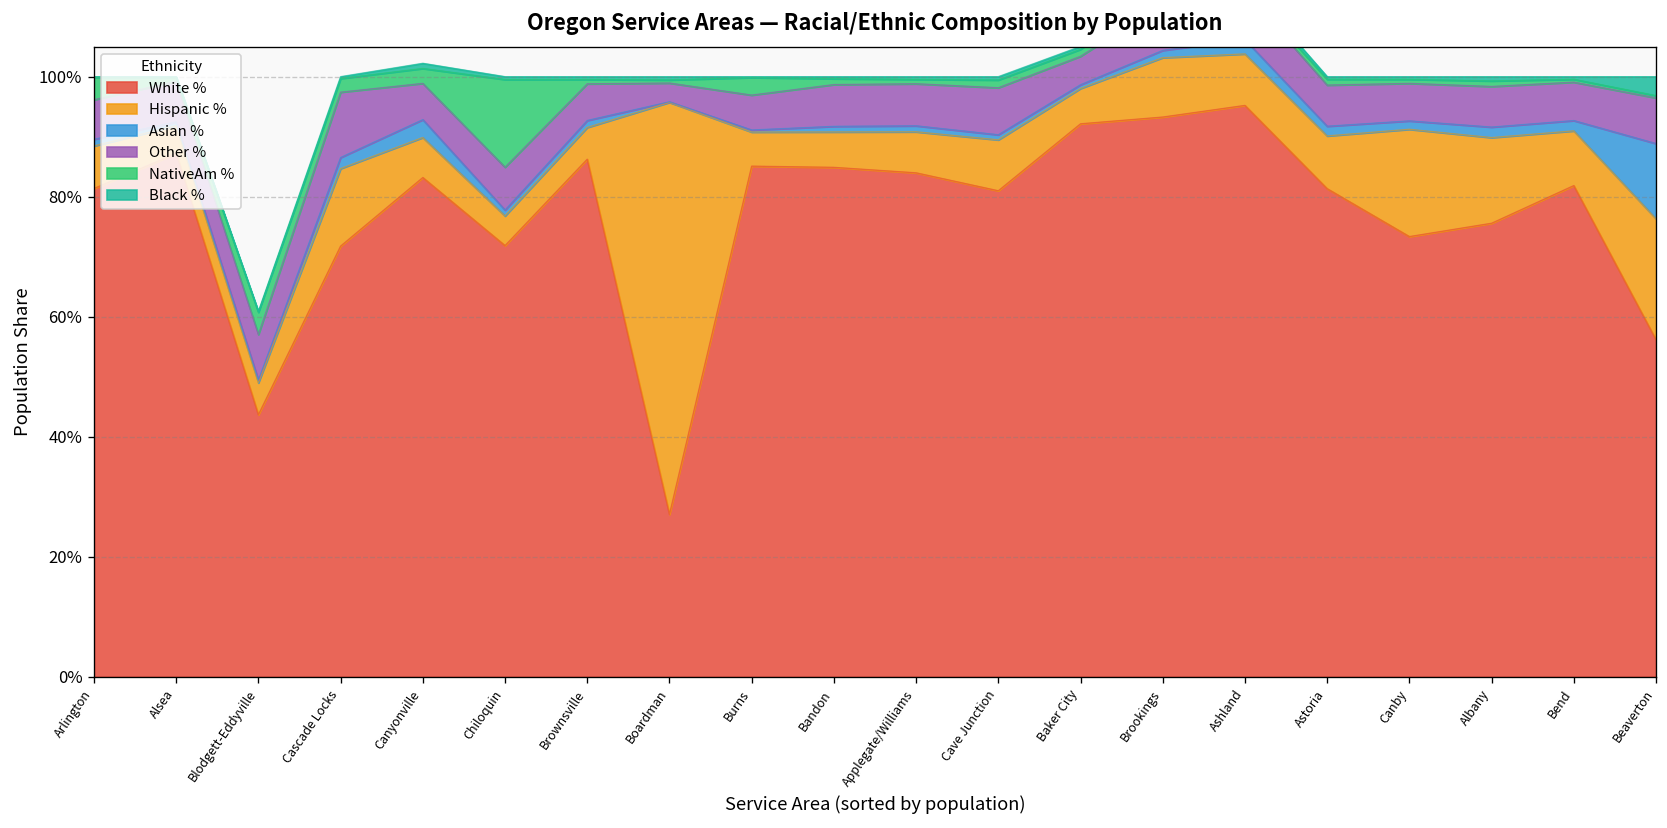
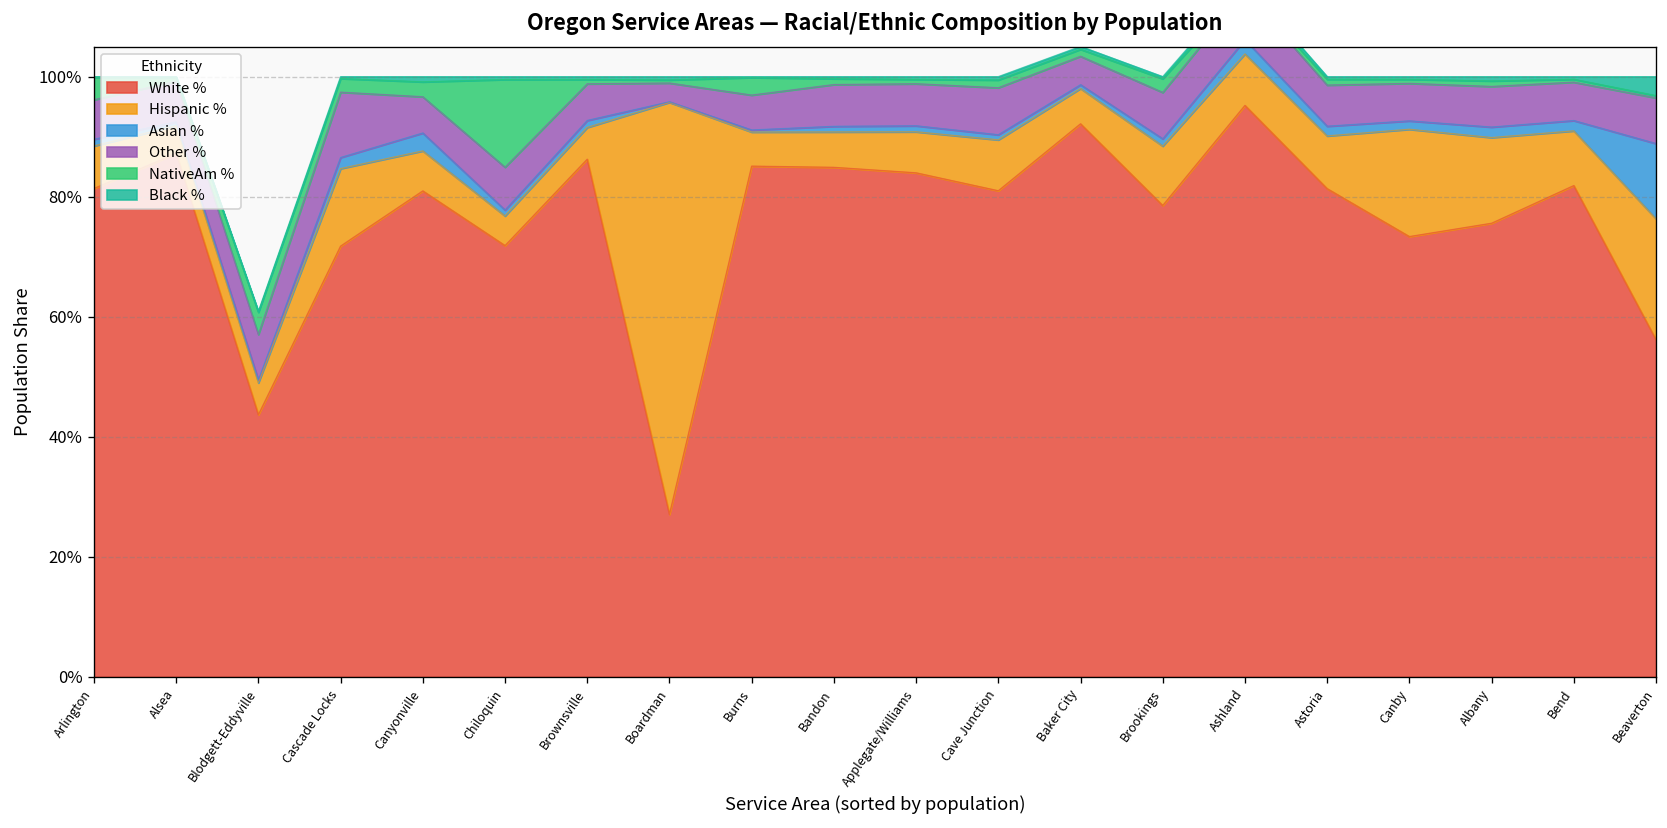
White %, Canyonville: 83% -> 81%
White %, Brookings: 93% -> 79%
